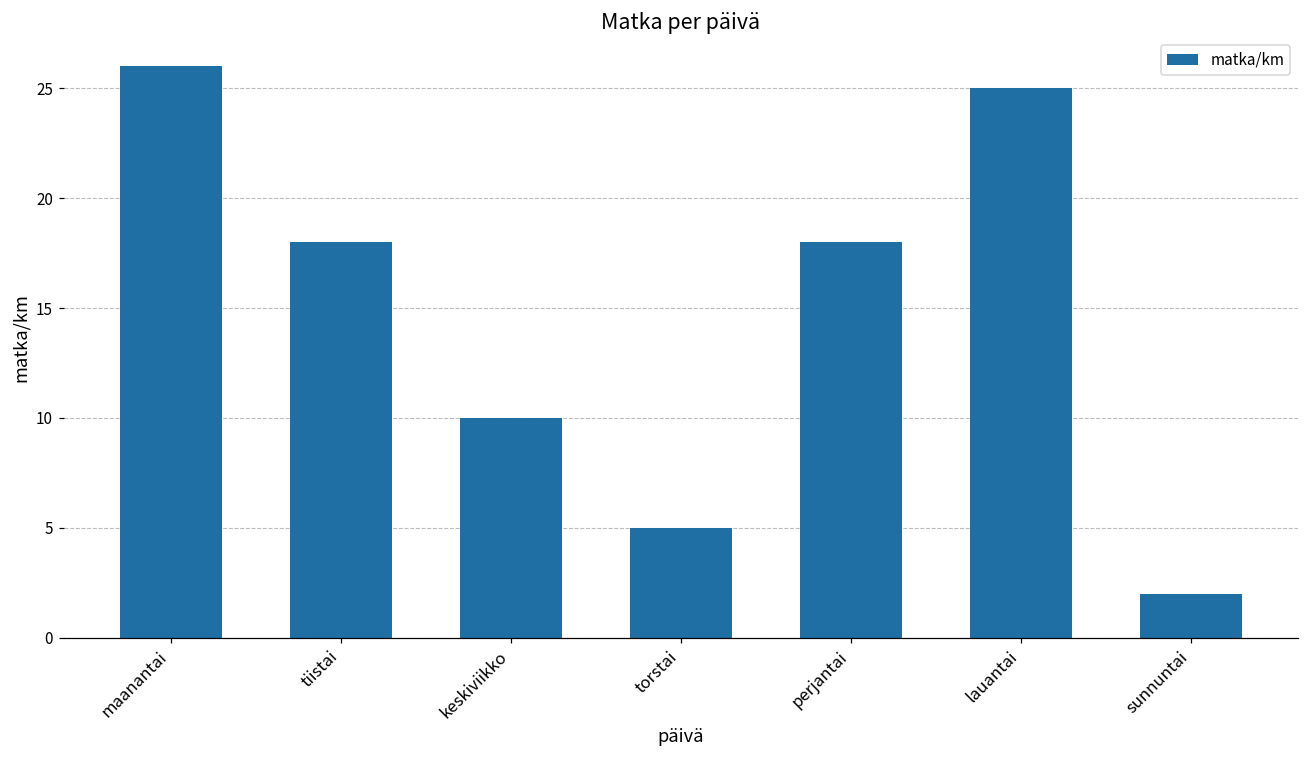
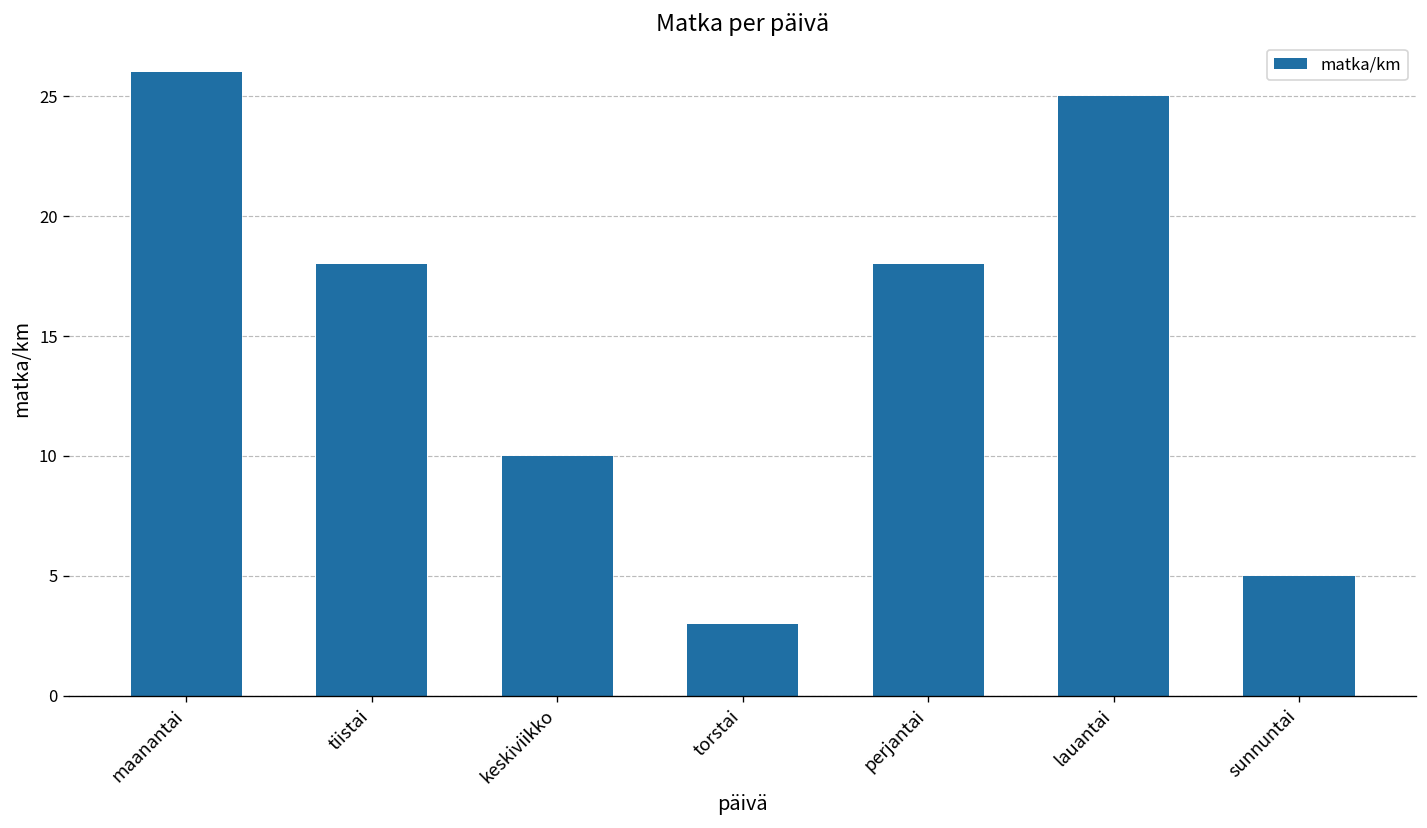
torstai: 5 -> 3
sunnuntai: 2 -> 5
